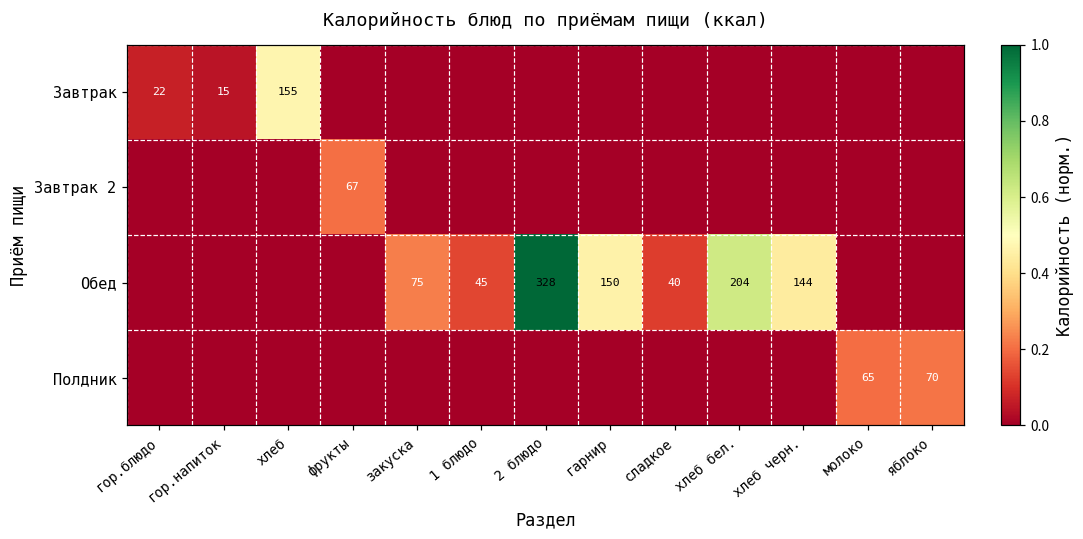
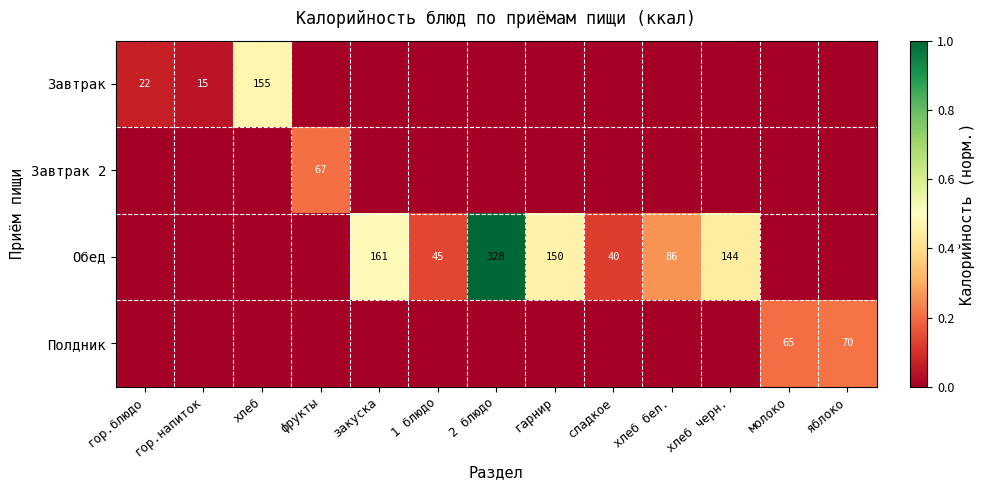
Обед, закуска: 75 -> 161
Обед, хлеб бел.: 204 -> 86
